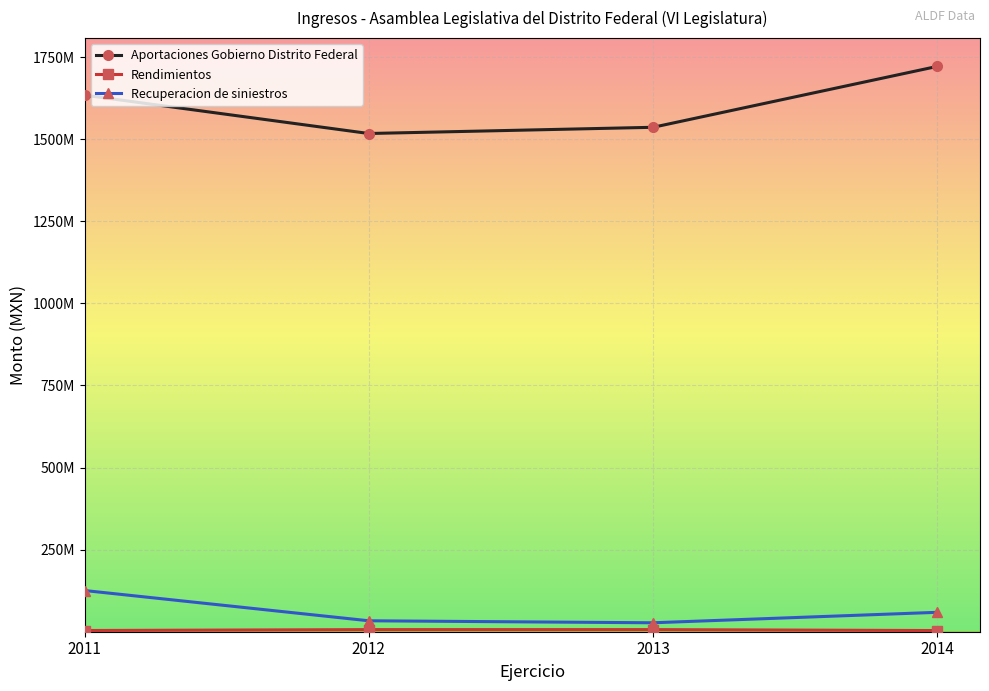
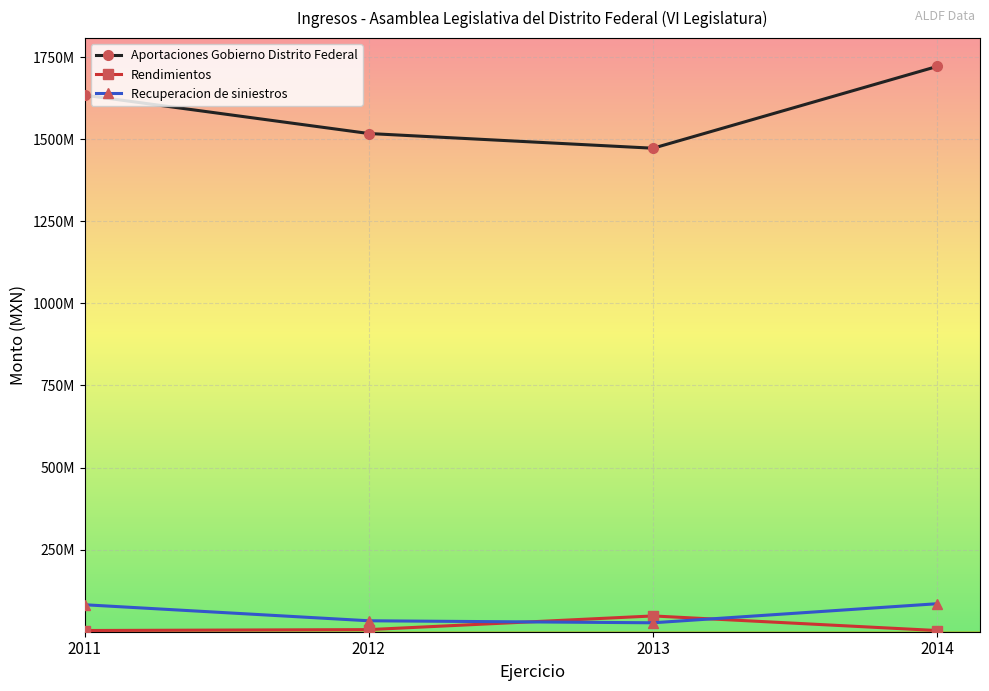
Recuperacion de siniestros, 2011: 130000000 -> 80000000
Aportaciones Gobierno Distrito Federal, 2013: 1540000000 -> 1470000000
Rendimientos, 2013: 10000000 -> 50000000
Recuperacion de siniestros, 2014: 60000000 -> 90000000
